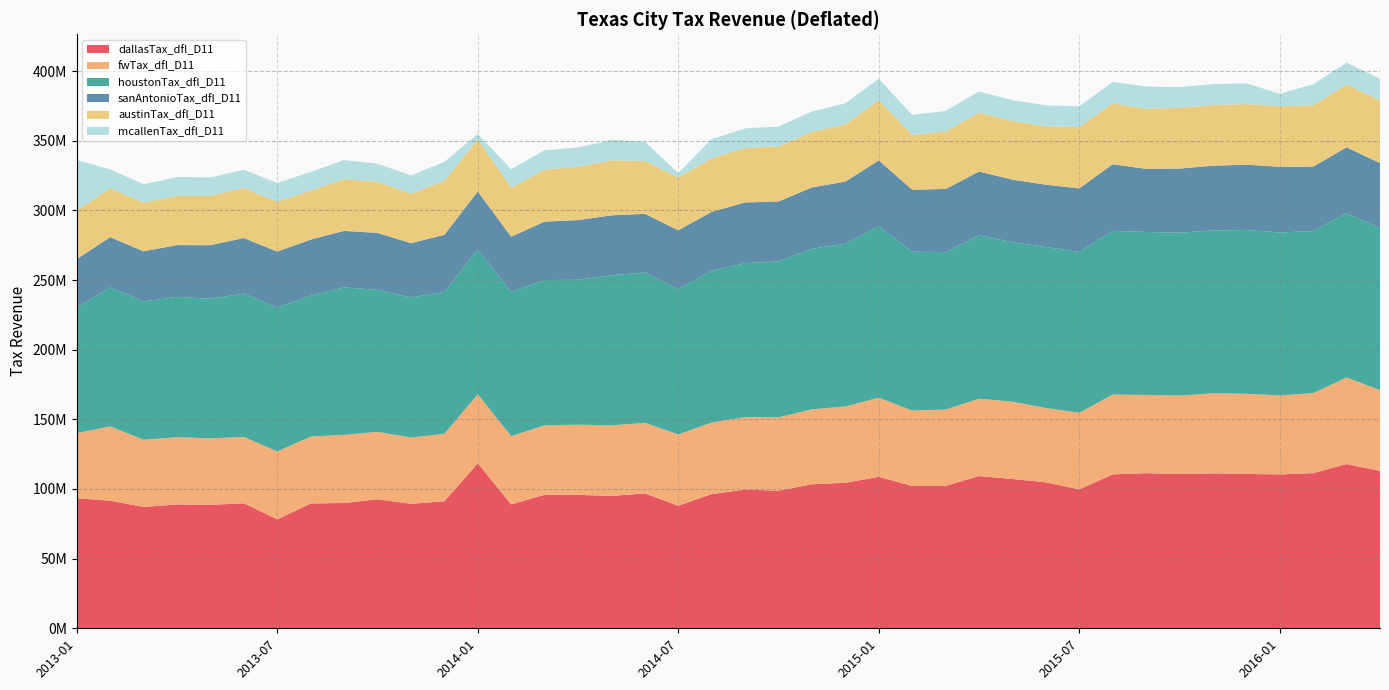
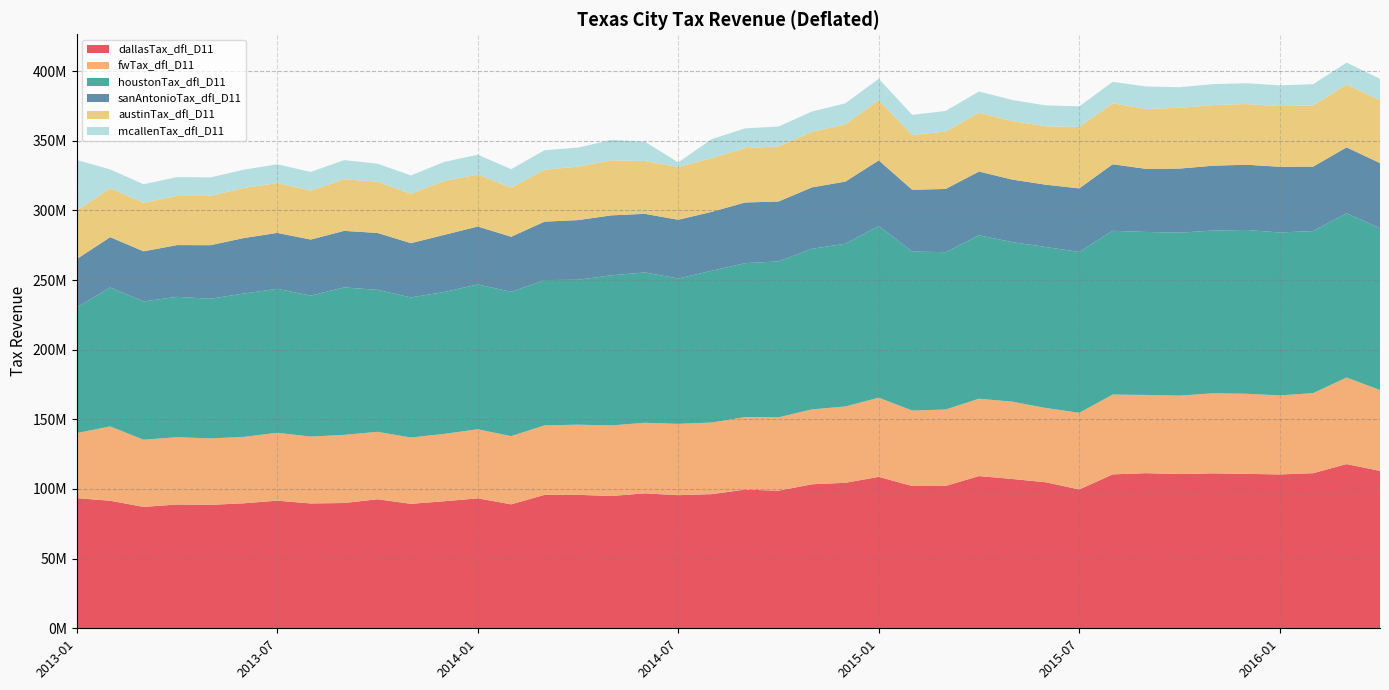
dallasTax_dfl_D11, 2013-07: 78000000 -> 92000000
dallasTax_dfl_D11, 2014-01: 118000000 -> 93000000
mcallenTax_dfl_D11, 2014-01: 4000000 -> 14000000
dallasTax_dfl_D11, 2014-07: 88000000 -> 96000000
mcallenTax_dfl_D11, 2016-01: 9000000 -> 15000000
